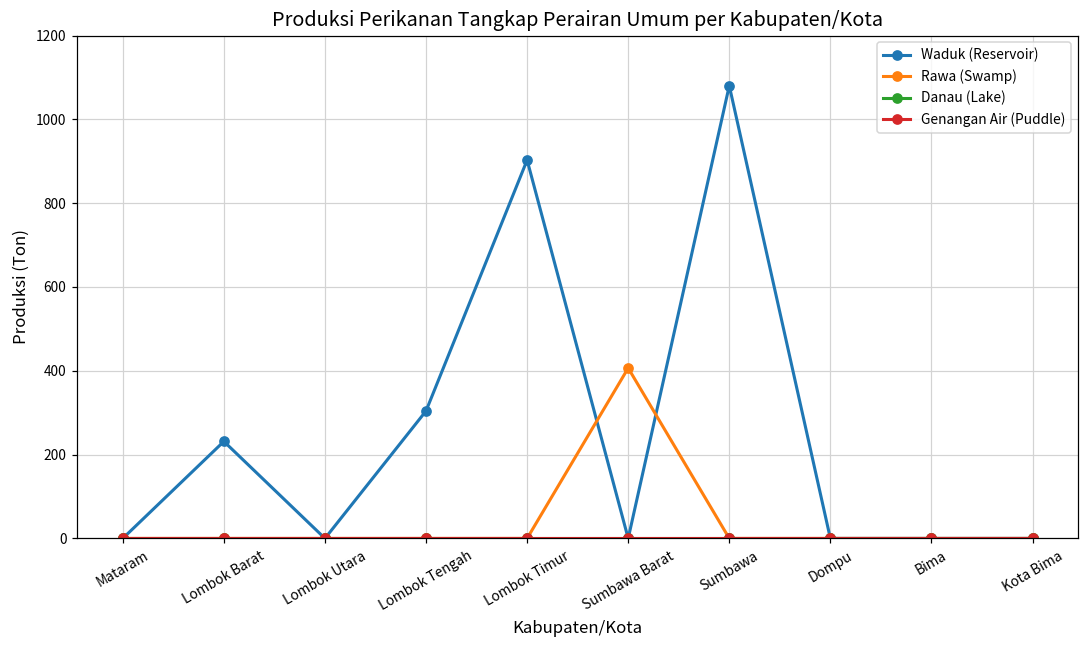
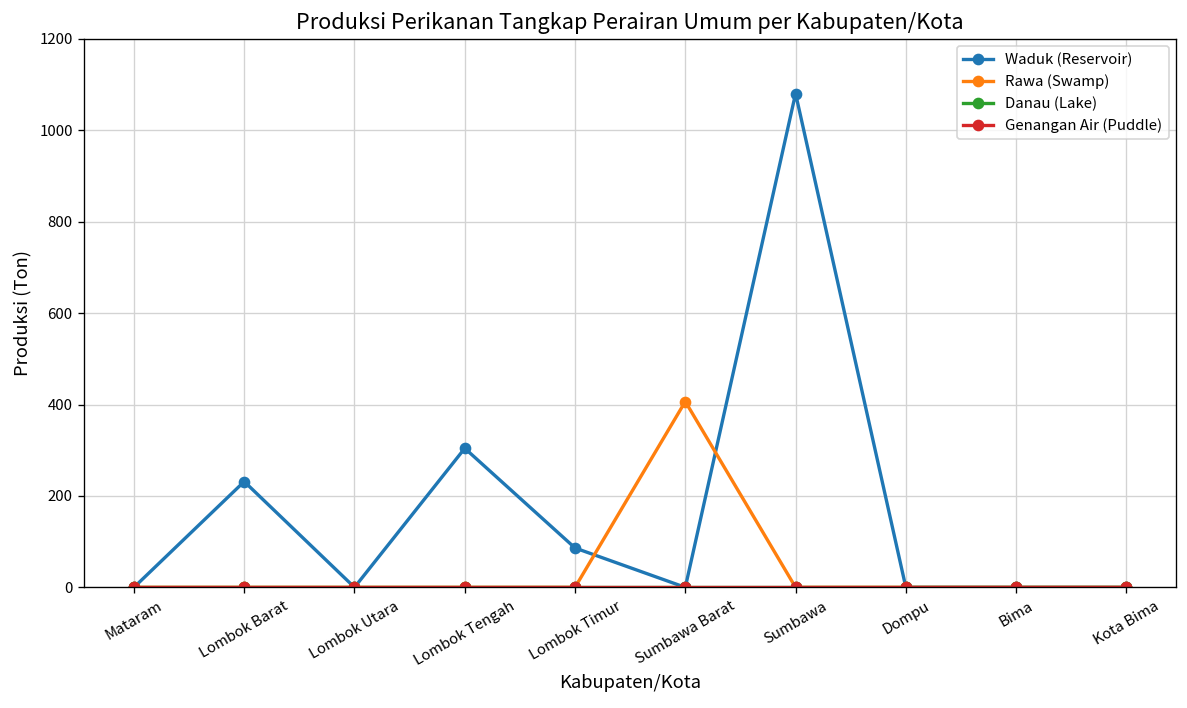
Waduk (Reservoir), Lombok Timur: 900 -> 90
